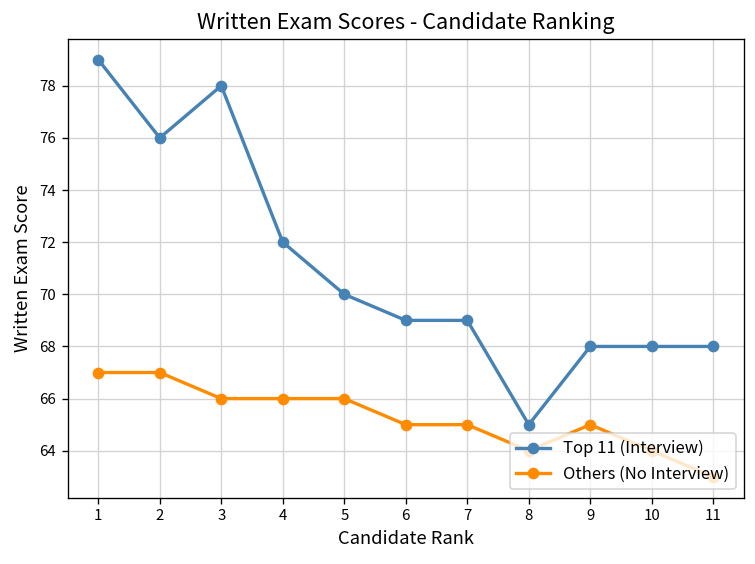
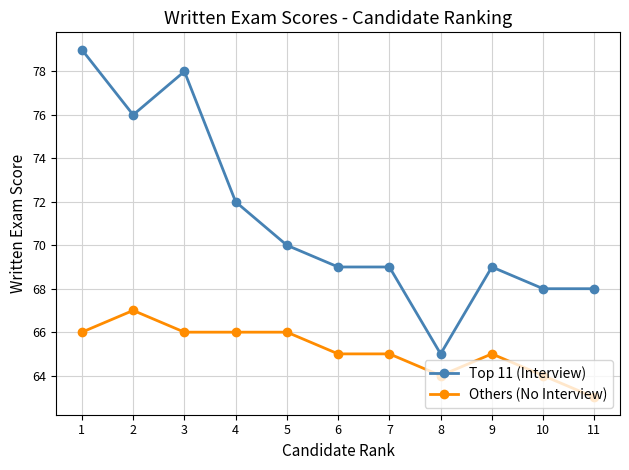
Others (No Interview), 1: 67 -> 66
Top 11 (Interview), 9: 68 -> 69
